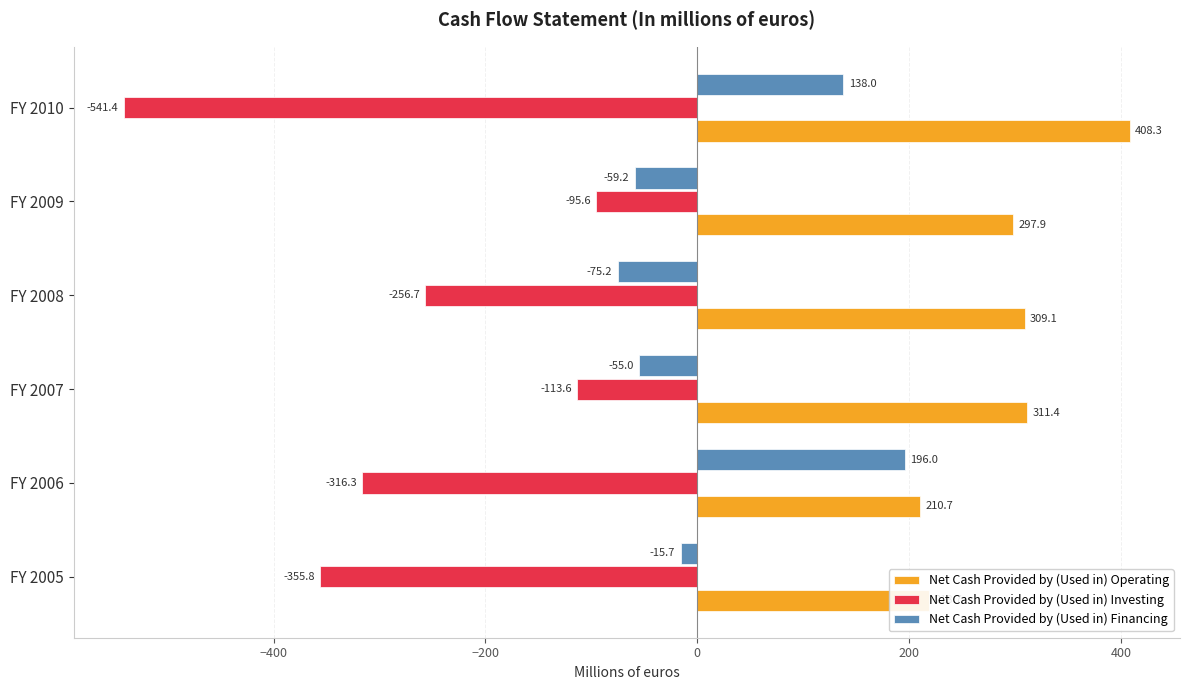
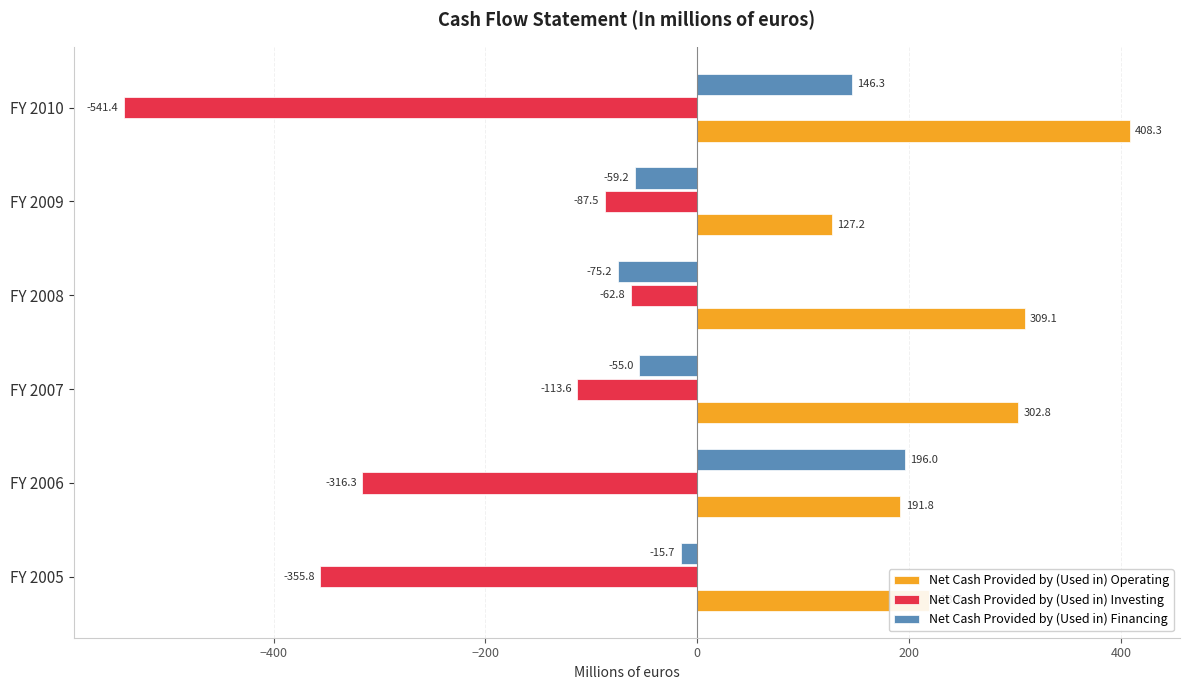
Net Cash Provided by (Used in) Financing, FY 2010: 138.0 -> 146.3
Net Cash Provided by (Used in) Investing, FY 2009: -95.6 -> -87.5
Net Cash Provided by (Used in) Operating, FY 2009: 297.9 -> 127.2
Net Cash Provided by (Used in) Investing, FY 2008: -256.7 -> -62.8
Net Cash Provided by (Used in) Operating, FY 2007: 311.4 -> 302.8
Net Cash Provided by (Used in) Operating, FY 2006: 210.7 -> 191.8
